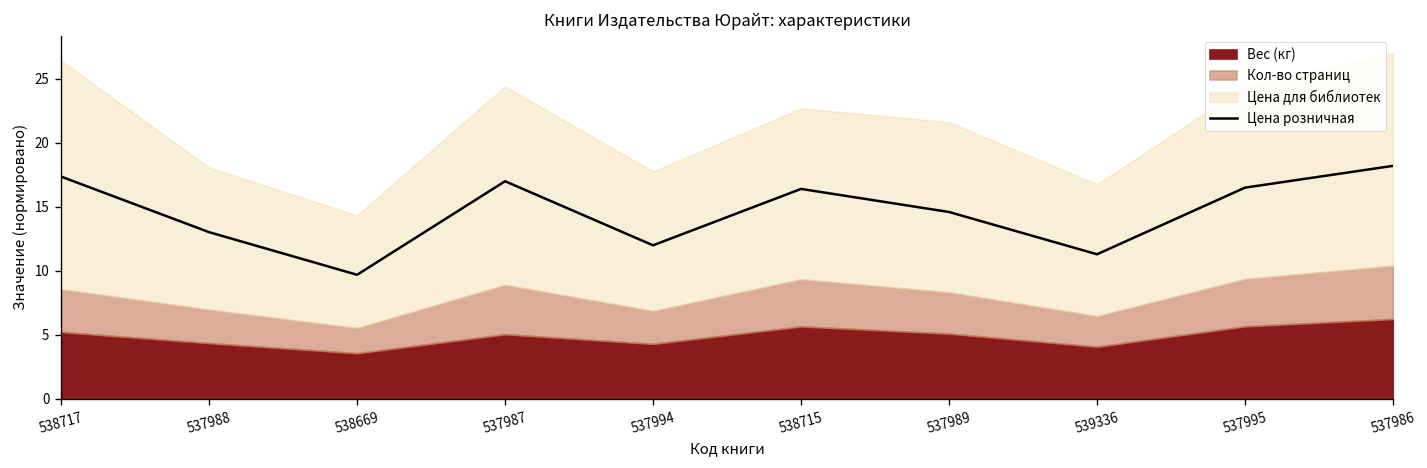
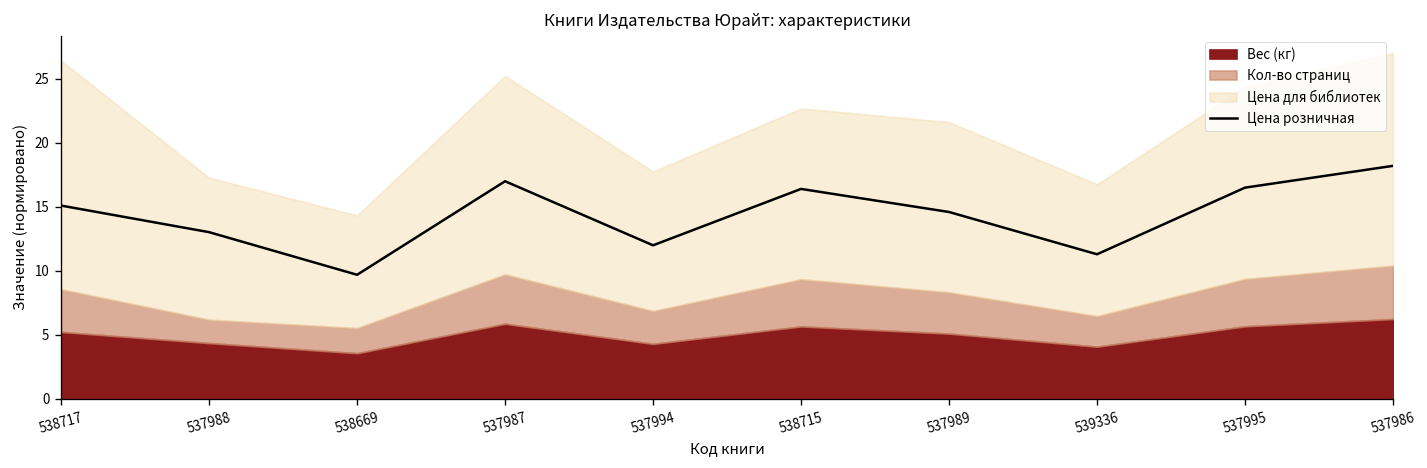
Цена розничная, 538717: 17.4 -> 15.1
Кол-во страниц, 537988: 2.6 -> 1.8
Вес (кг), 537987: 5.1 -> 5.9
